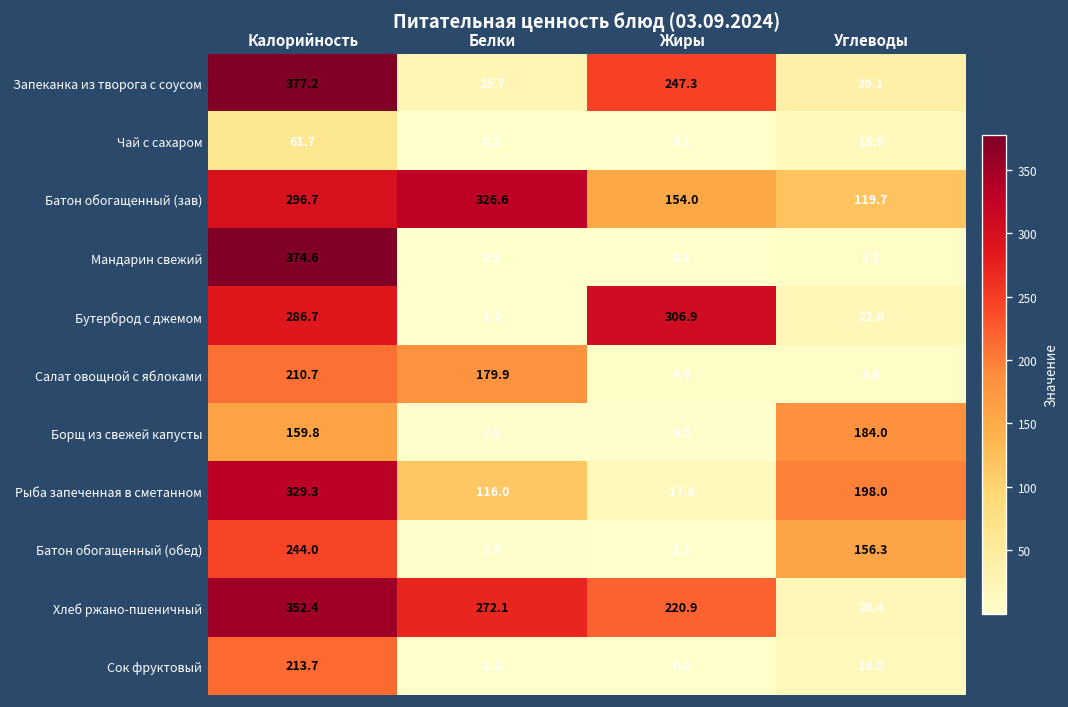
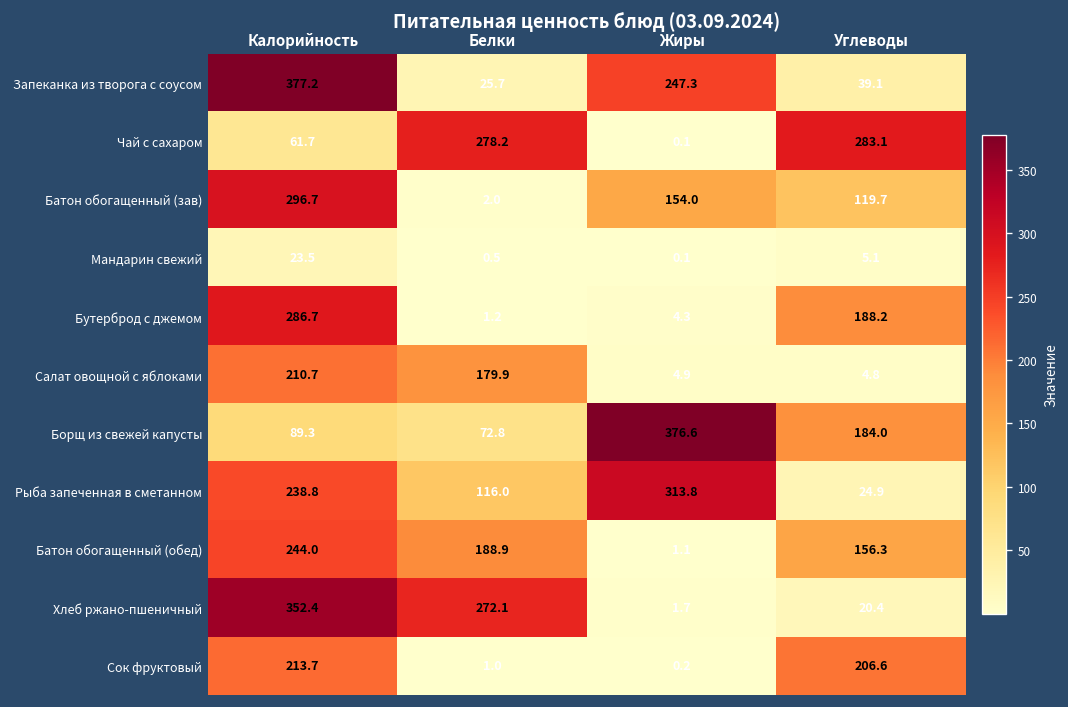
Чай с сахаром, Белки: 0.2 -> 278.2
Чай с сахаром, Углеводы: 15.0 -> 283.1
Батон обогащенный (зав), Белки: 326.6 -> 2.0
Мандарин свежий, Калорийность: 374.6 -> 23.5
Бутерброд с джемом, Жиры: 306.9 -> 4.3
Бутерброд с джемом, Углеводы: 22.0 -> 188.2
Борщ из свежей капусты, Калорийность: 159.8 -> 89.3
Борщ из свежей капусты, Белки: 2.6 -> 72.8
Борщ из свежей капусты, Жиры: 4.5 -> 376.6
Рыба запеченная в сметанном, Калорийность: 329.3 -> 238.8
Рыба запеченная в сметанном, Жиры: 17.6 -> 313.8
Рыба запеченная в сметанном, Углеводы: 198.0 -> 24.9
Батон обогащенный (обед), Белки: 2.9 -> 188.9
Хлеб ржано-пшеничный, Жиры: 220.9 -> 1.7
Сок фруктовый, Углеводы: 18.0 -> 206.6
